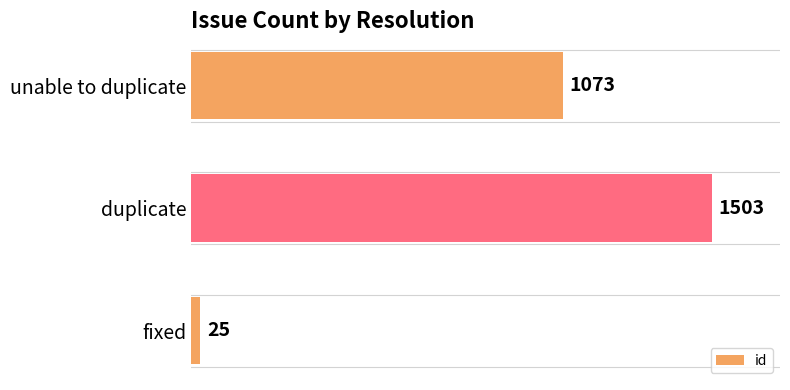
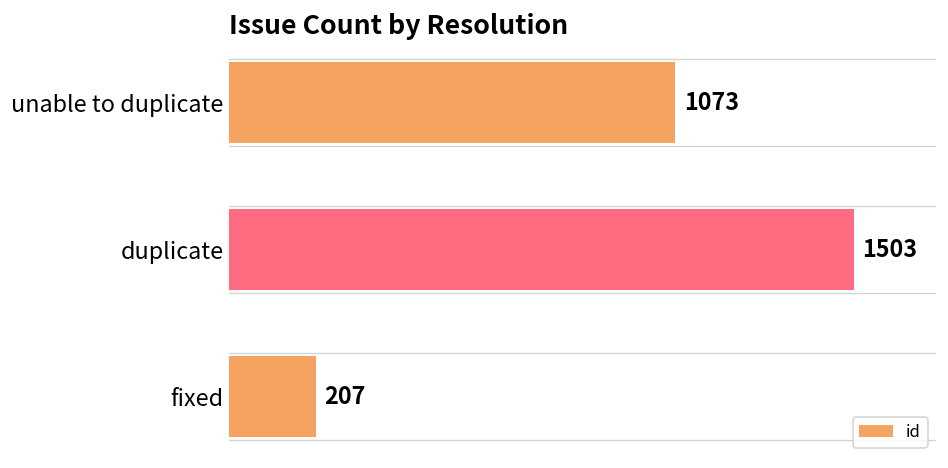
fixed: 25 -> 207
